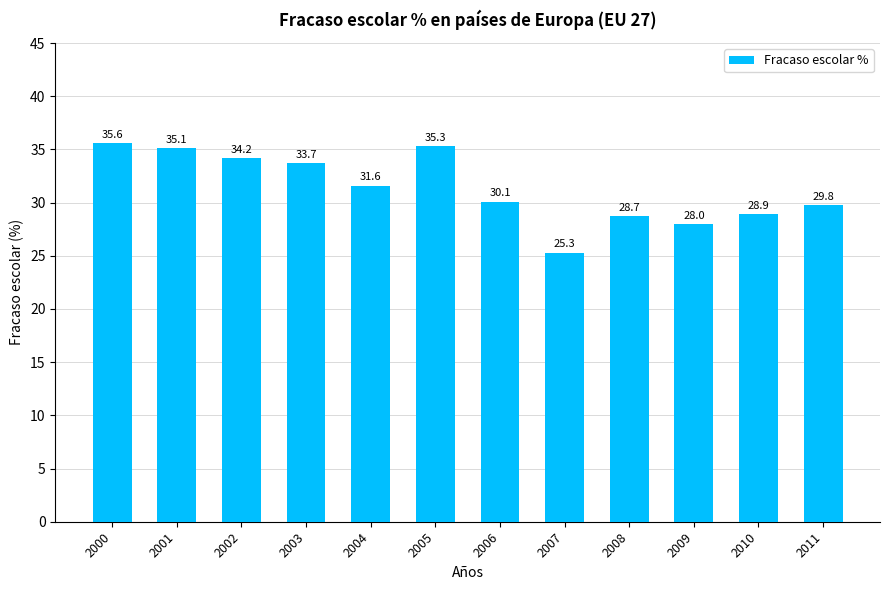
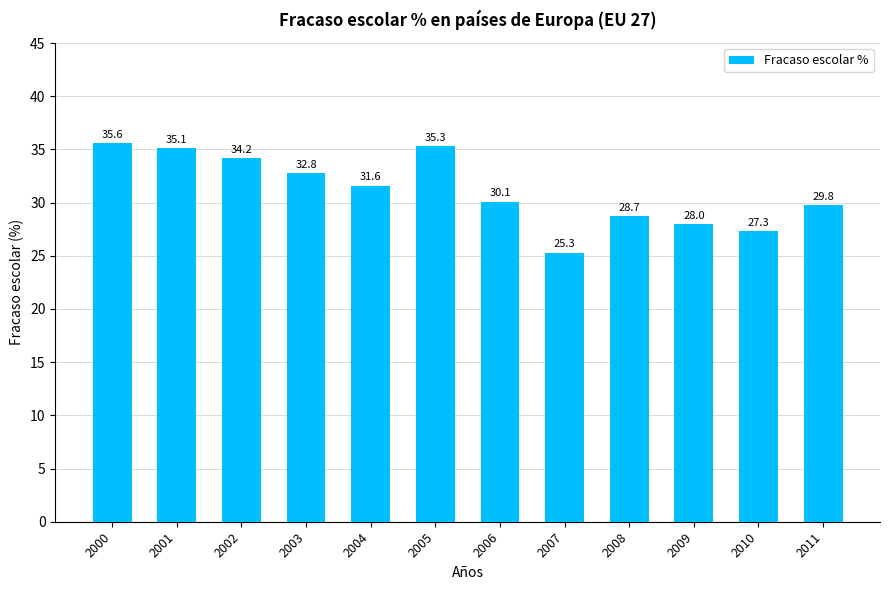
2003: 33.7 -> 32.8
2010: 28.9 -> 27.3
